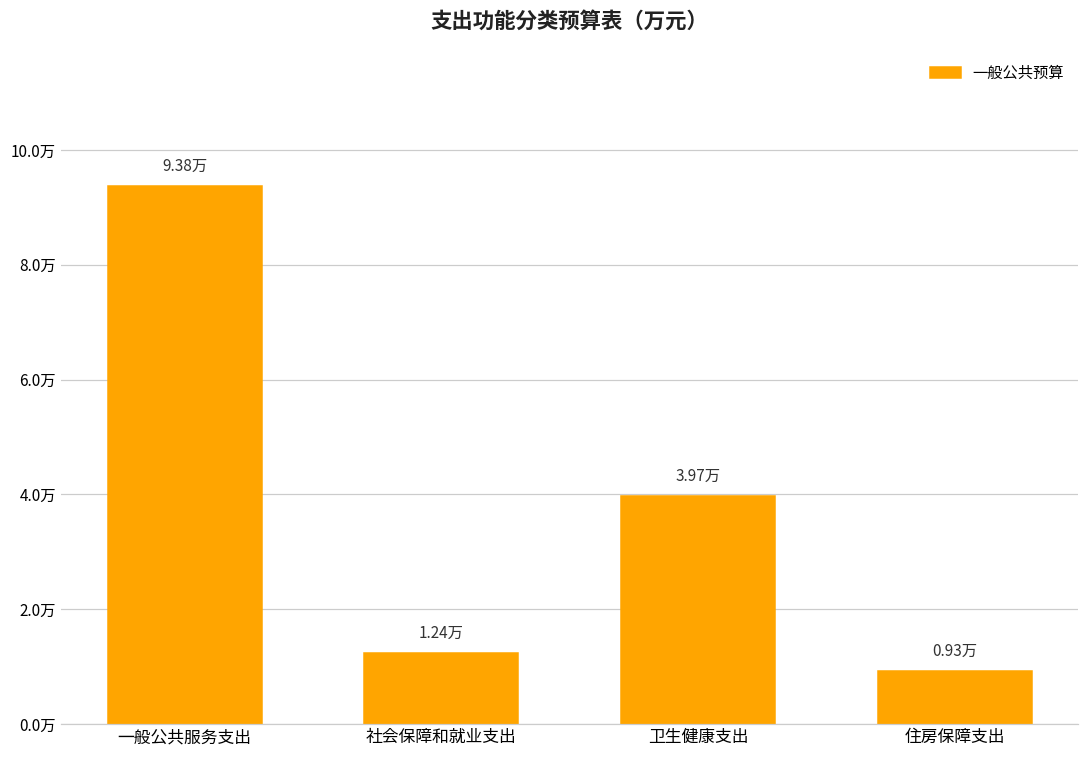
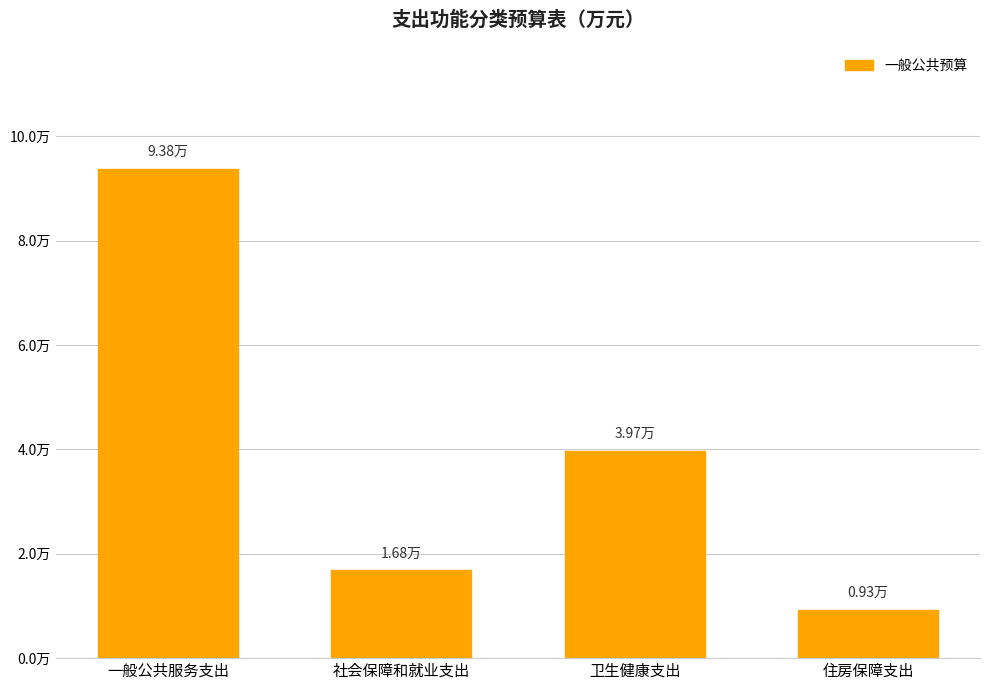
社会保障和就业支出: 1.24万 -> 1.68万
